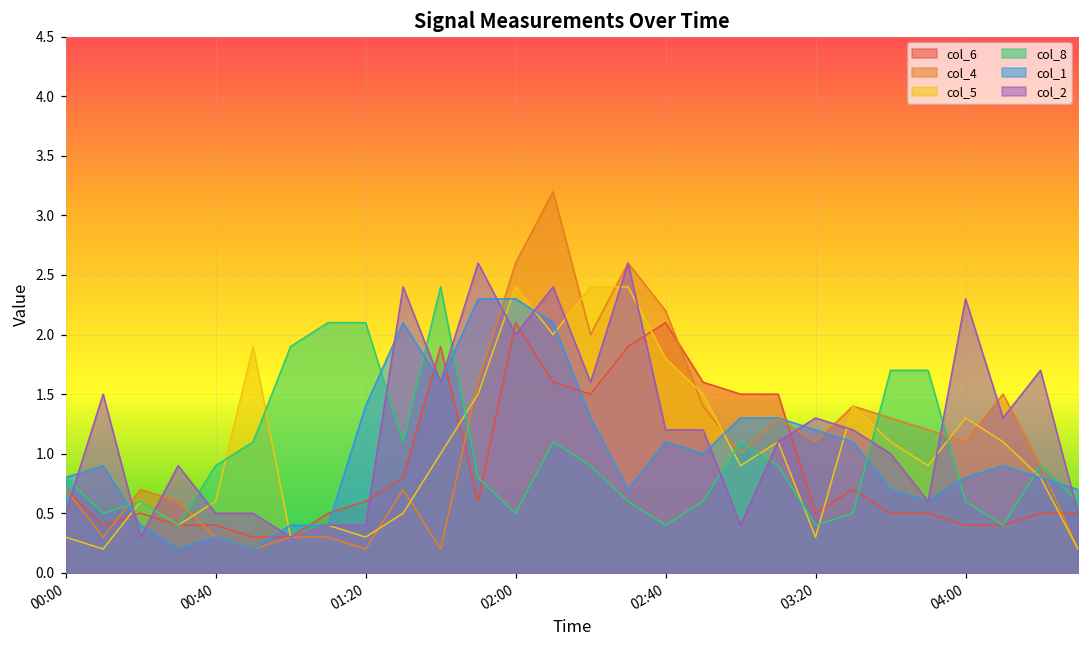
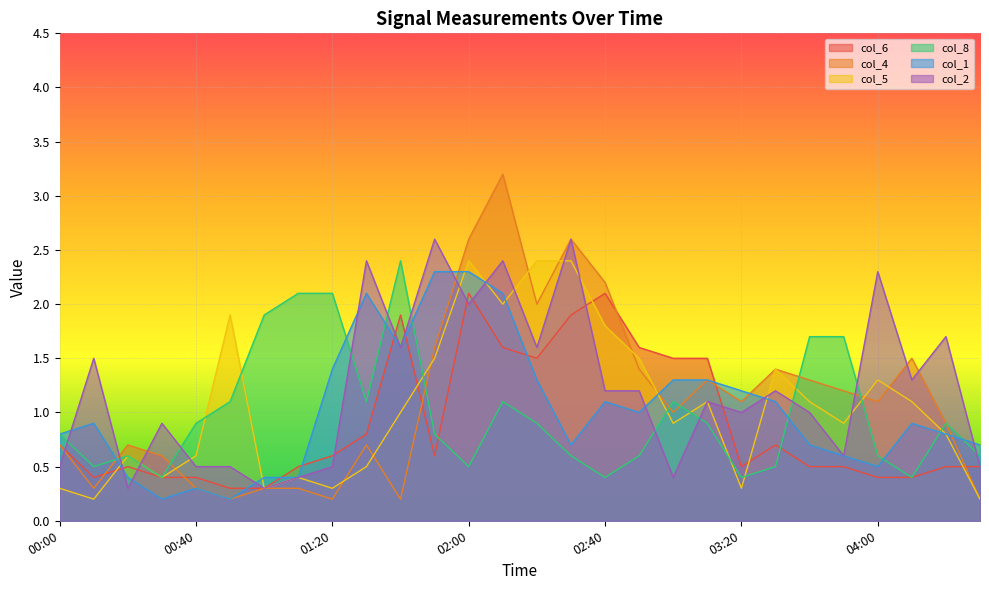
col_2, 01:20: 0.4 -> 0.5
col_2, 03:20: 1.3 -> 1.0
col_1, 04:00: 0.8 -> 0.5
